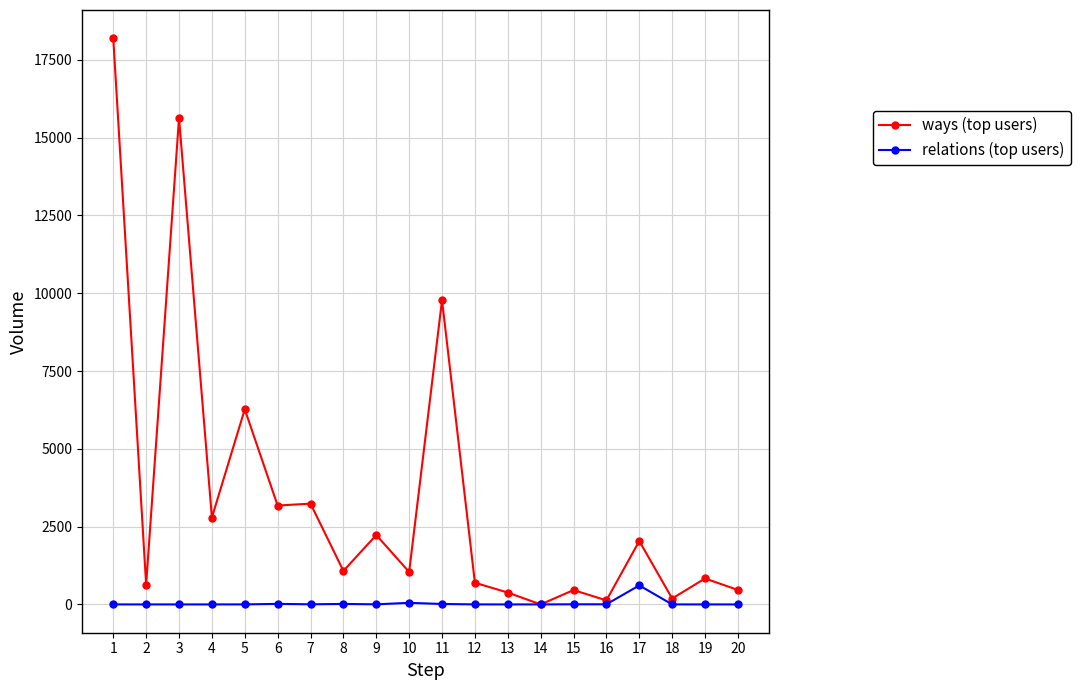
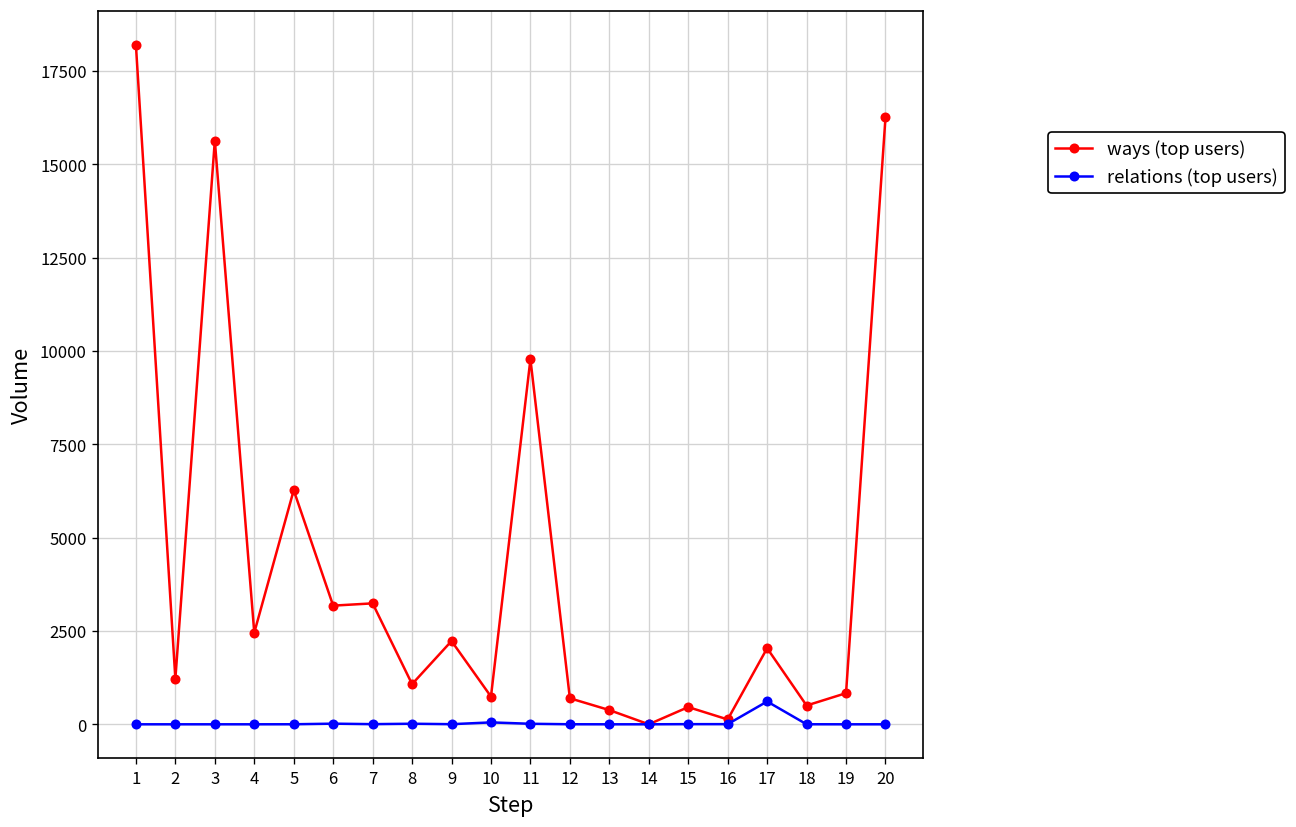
ways (top users), 2: 600 -> 1200
ways (top users), 4: 2800 -> 2500
ways (top users), 10: 1000 -> 700
ways (top users), 18: 200 -> 500
ways (top users), 20: 500 -> 16300
